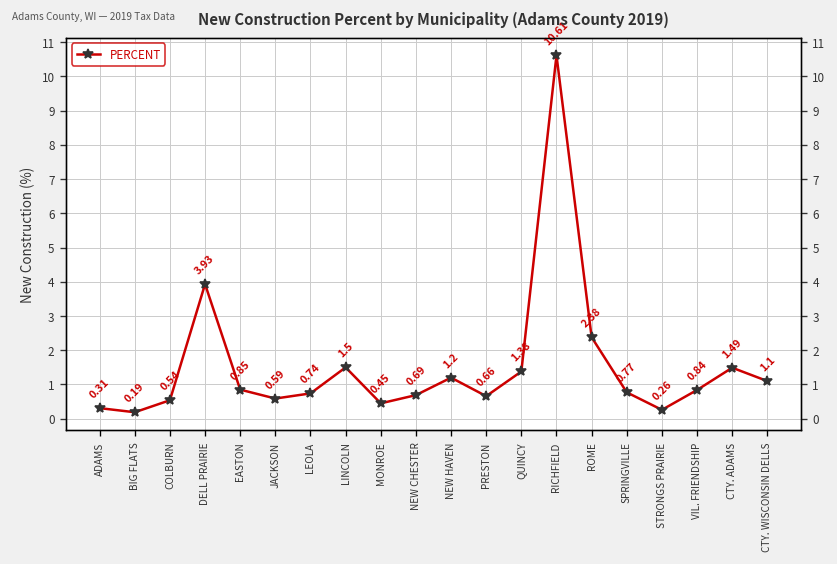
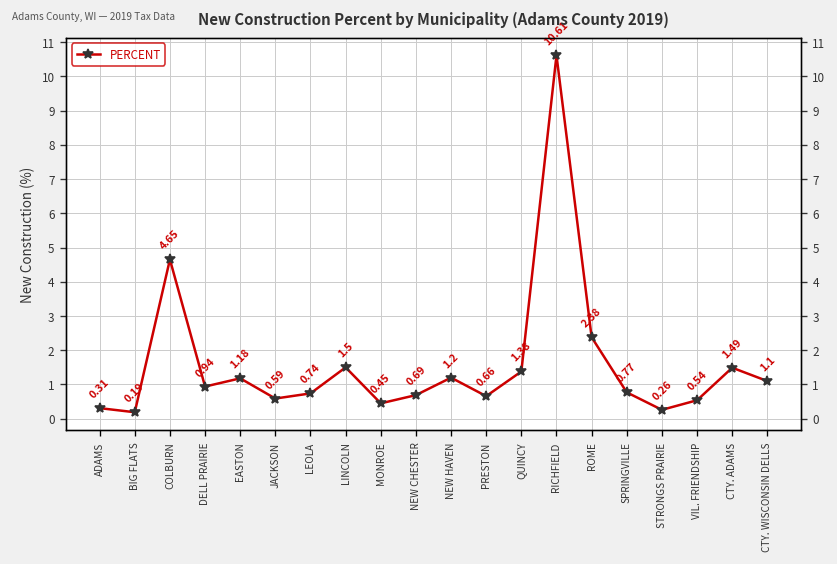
COLBURN: 0.54 -> 4.65
DELL PRAIRIE: 3.93 -> 0.94
EASTON: 0.85 -> 1.18
VIL. FRIENDSHIP: 0.84 -> 0.54
